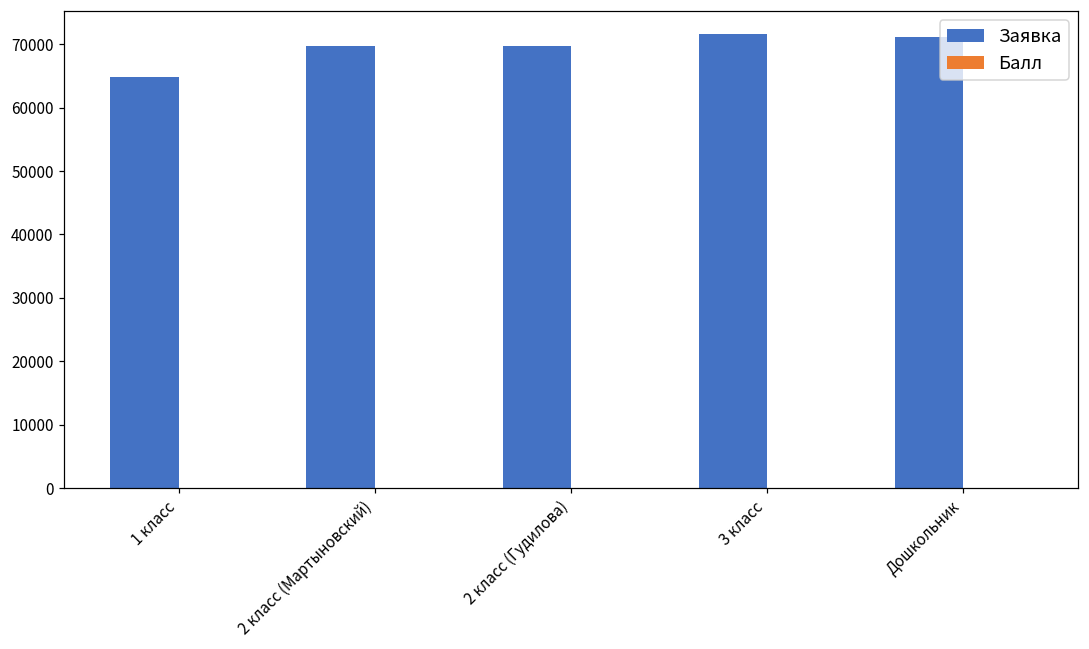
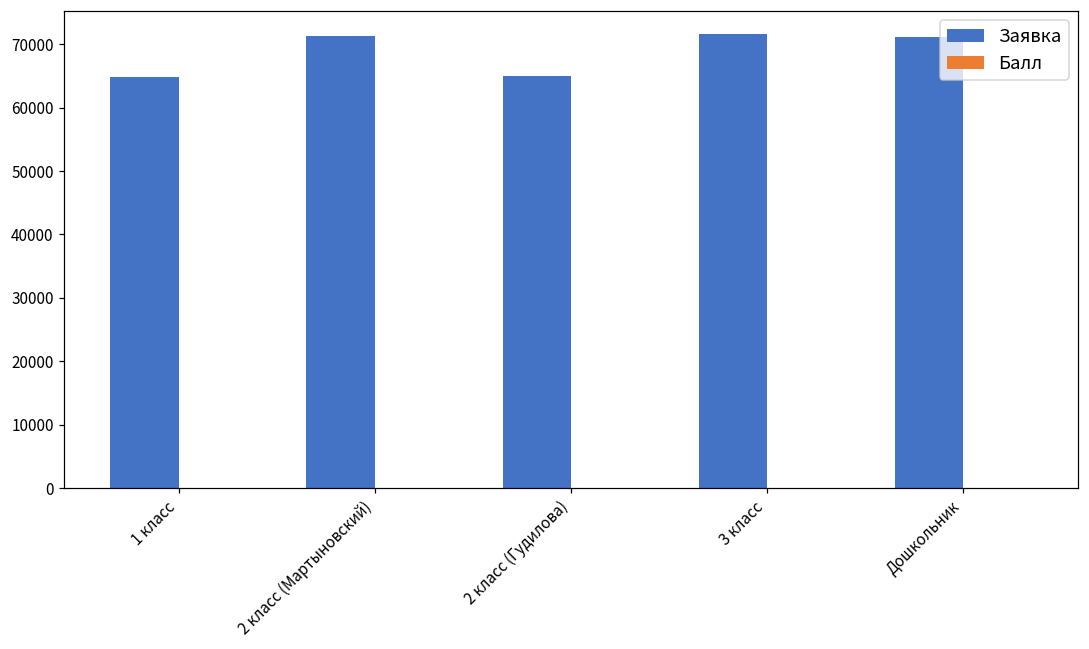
Заявка, 2 класс (Мартыновский): 70000 -> 71000
Заявка, 2 класс (Гудилова): 70000 -> 65000
